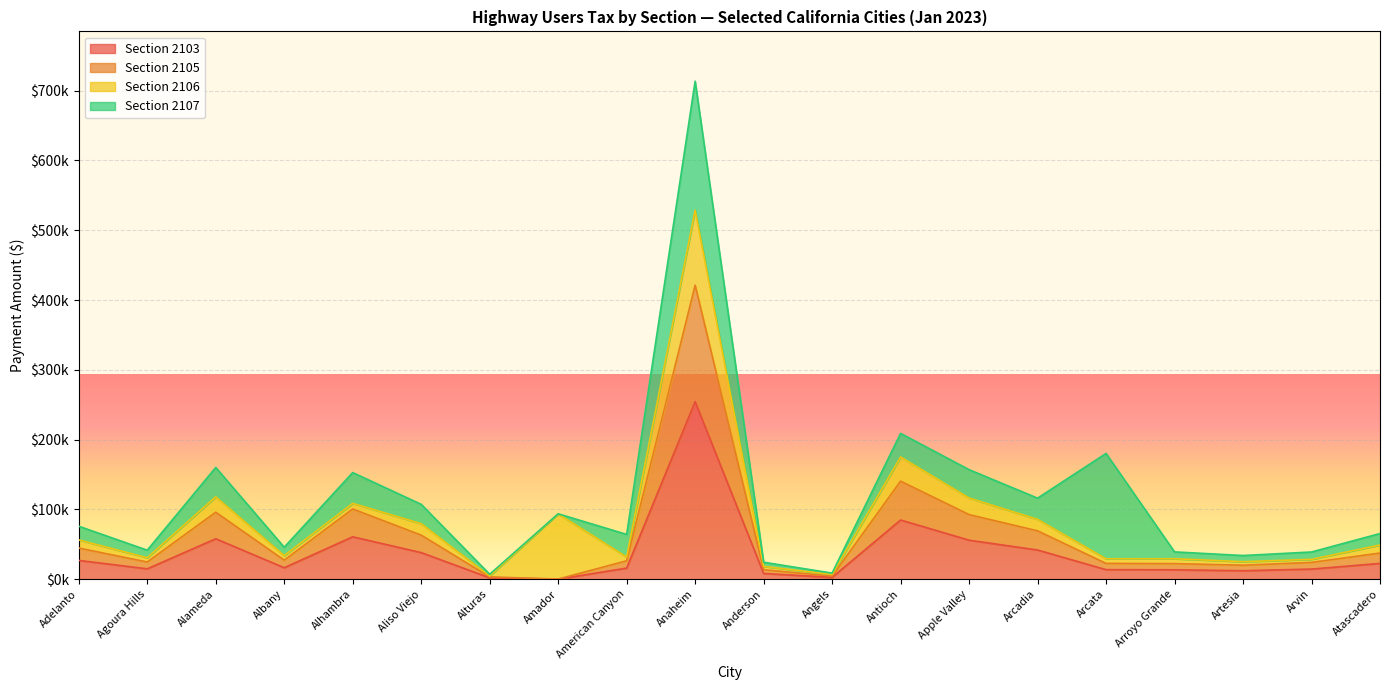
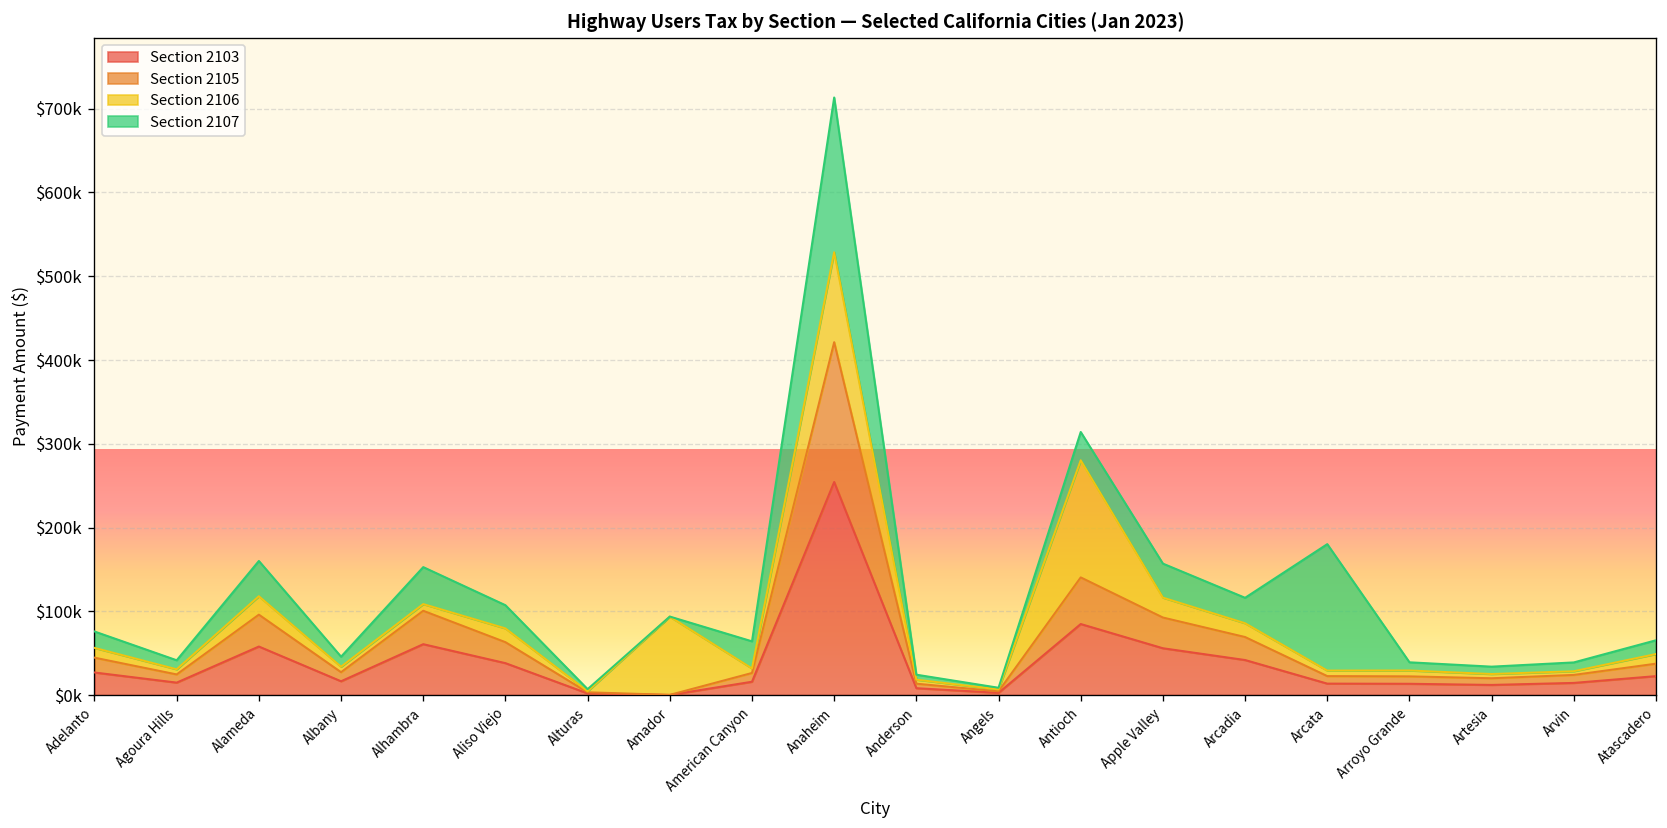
Section 2106, Antioch: $30000 -> $140000
